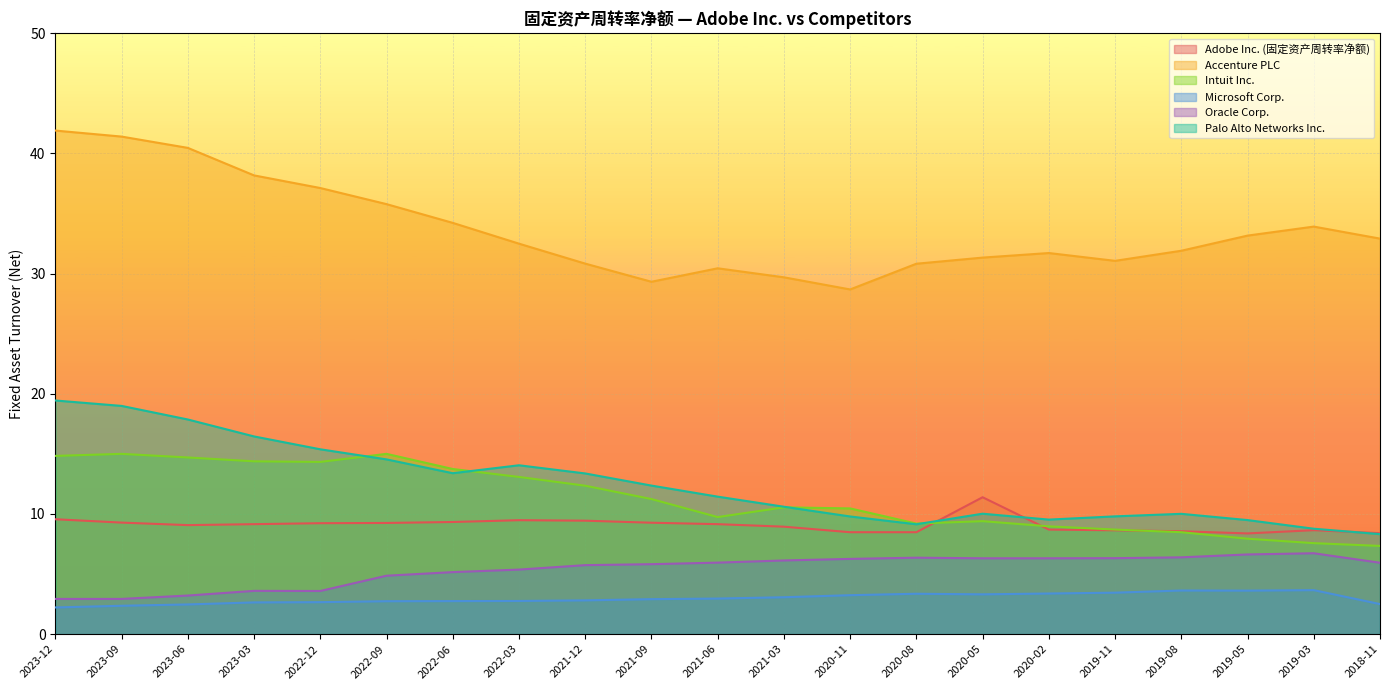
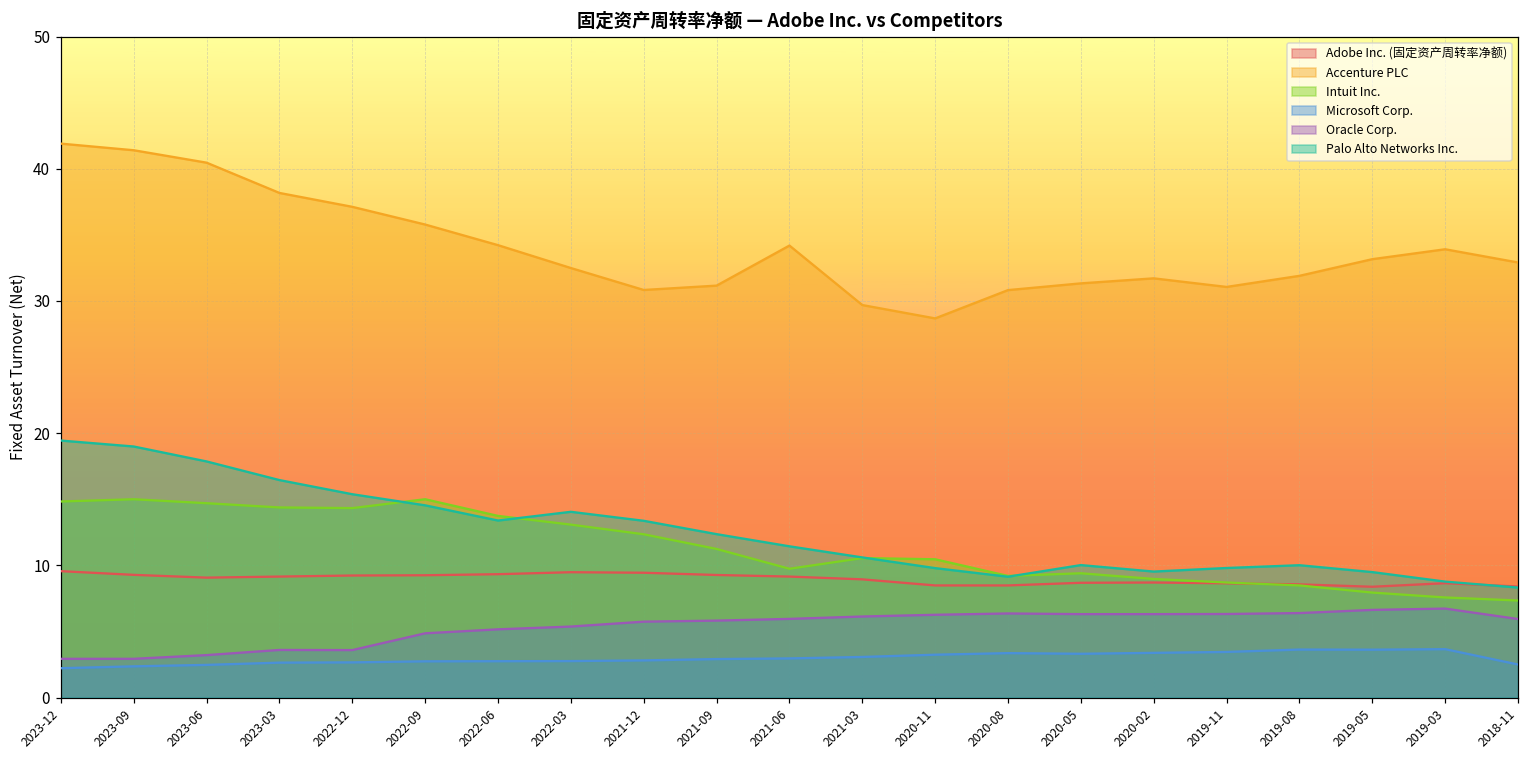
Accenture PLC, 2021-09: 29.3 -> 31.2
Accenture PLC, 2021-06: 30.4 -> 34.2
Adobe Inc. (固定资产周转率净额), 2020-05: 11.4 -> 8.7
